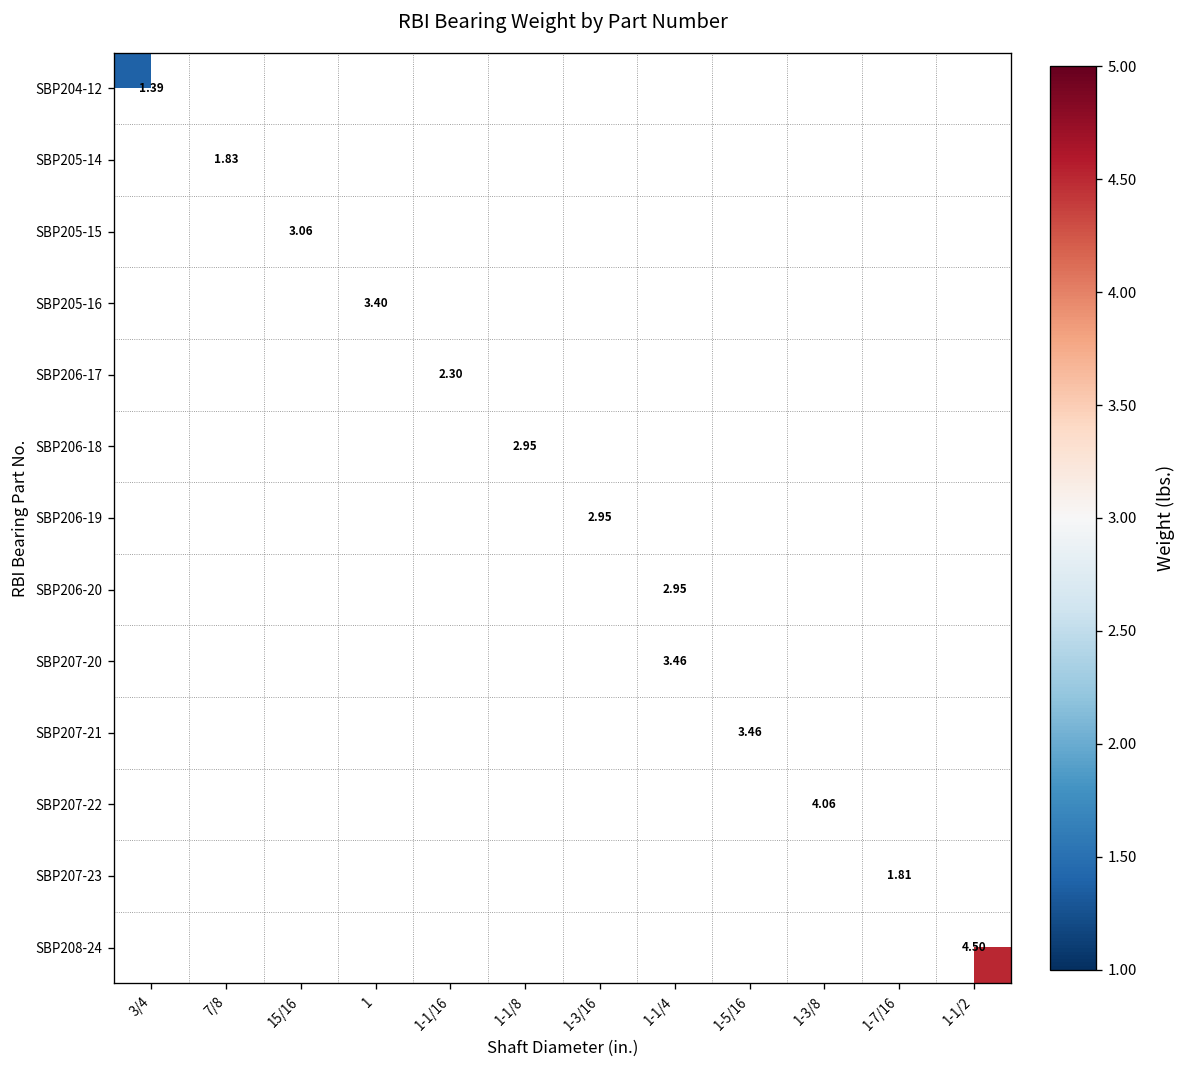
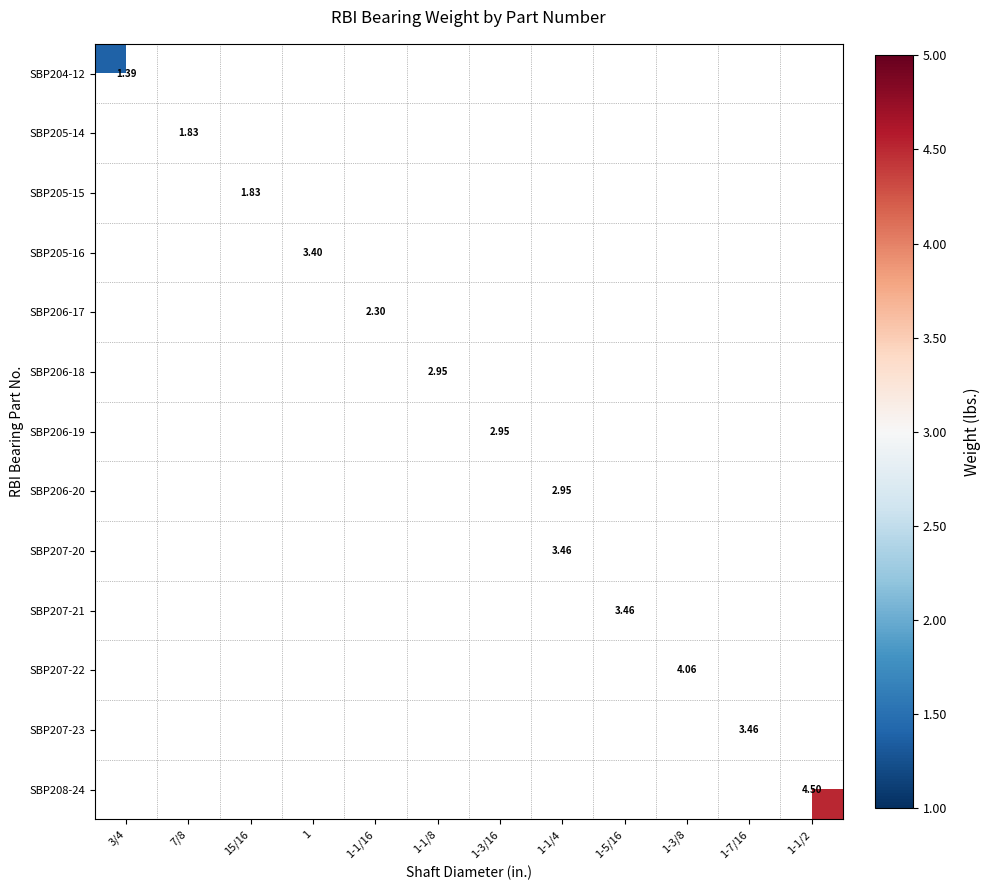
SBP205-15, 15/16: 3.06 -> 1.83
SBP207-23, 1-7/16: 1.81 -> 3.46
